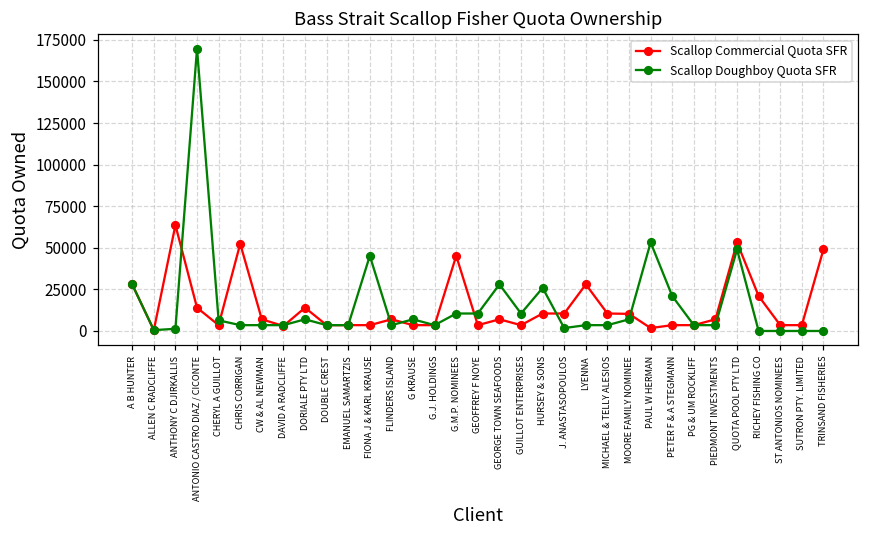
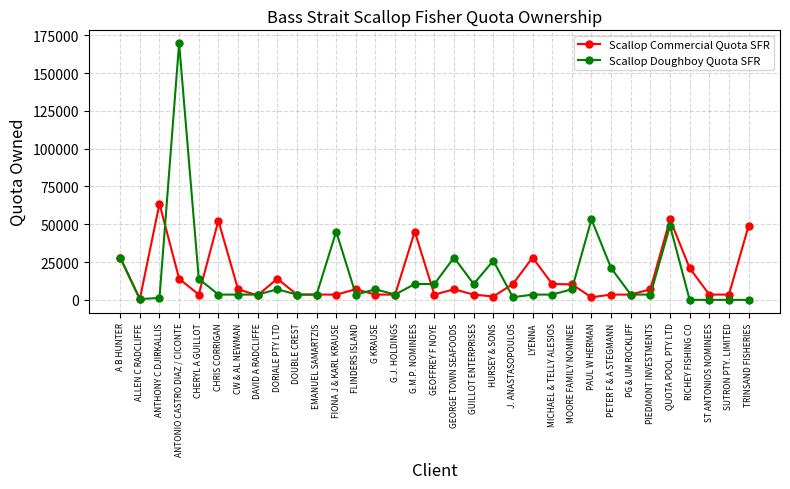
Scallop Doughboy Quota SFR, CHERYL A GUILLOT: 6000 -> 14000
Scallop Commercial Quota SFR, HURSEY & SONS: 11000 -> 2000
